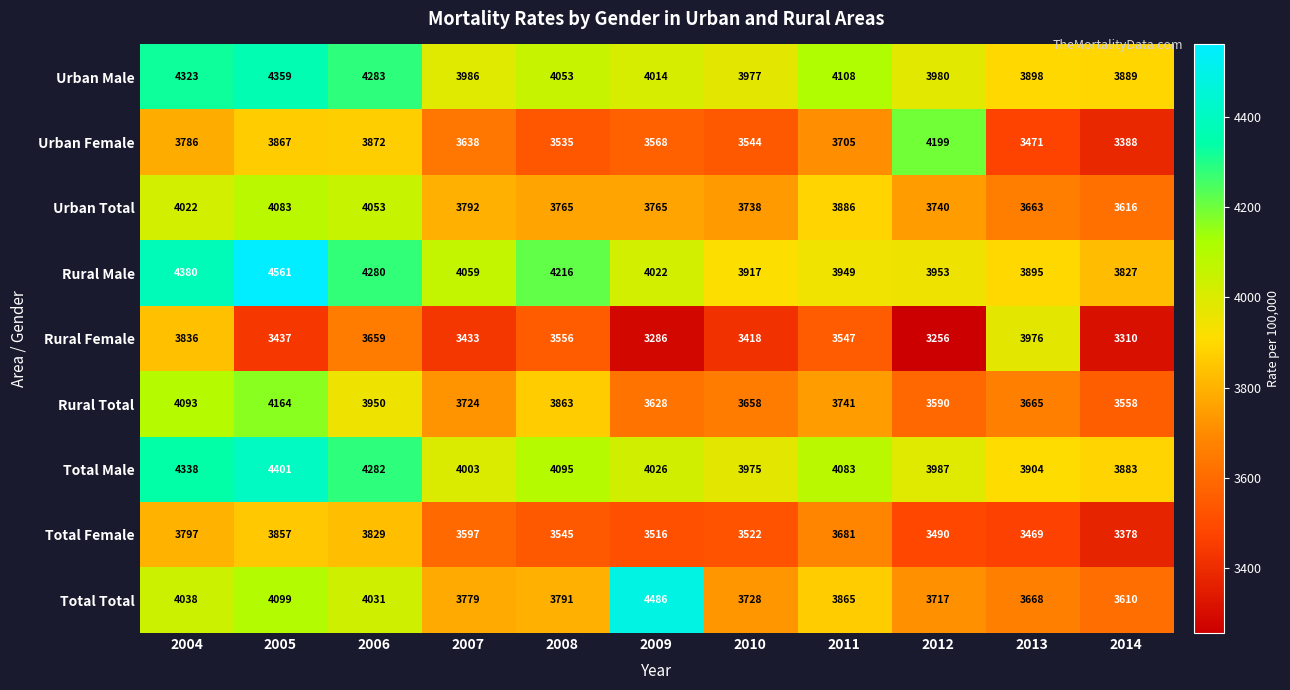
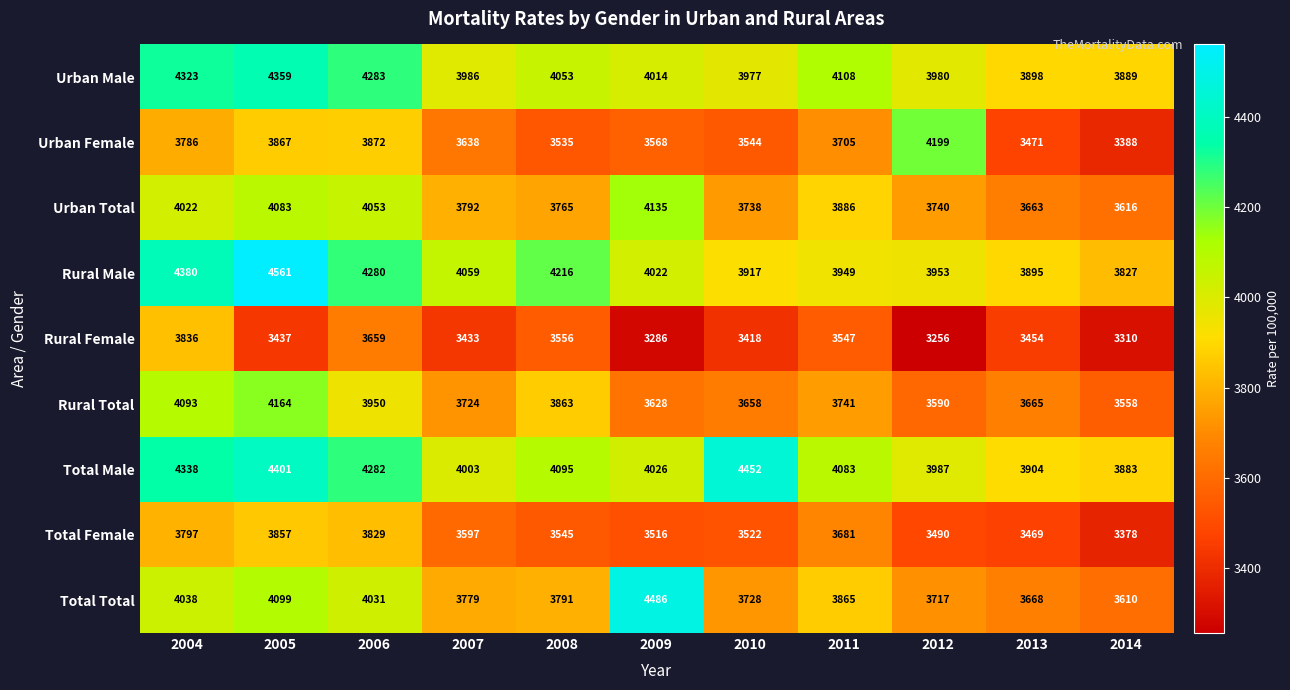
Urban Total, 2009: 3765 -> 4135
Rural Female, 2013: 3976 -> 3454
Total Male, 2010: 3975 -> 4452
